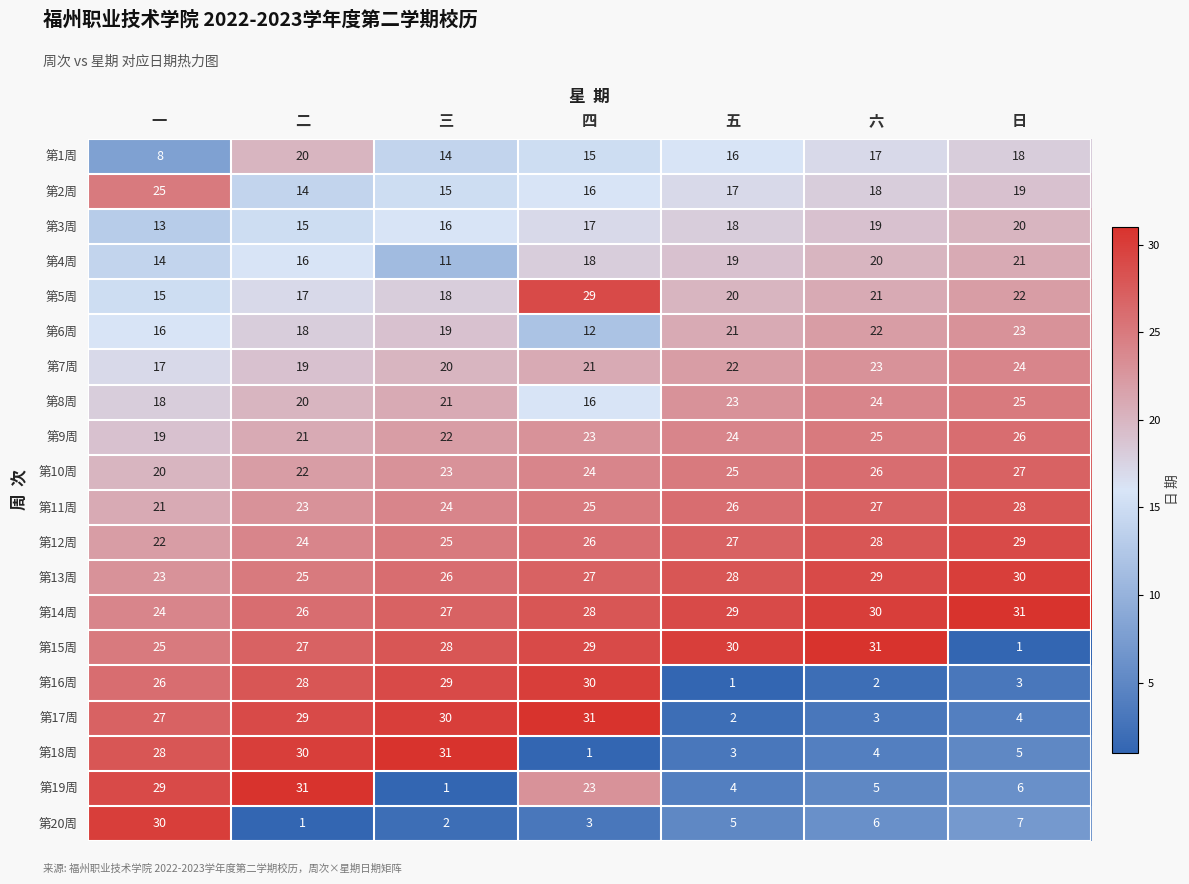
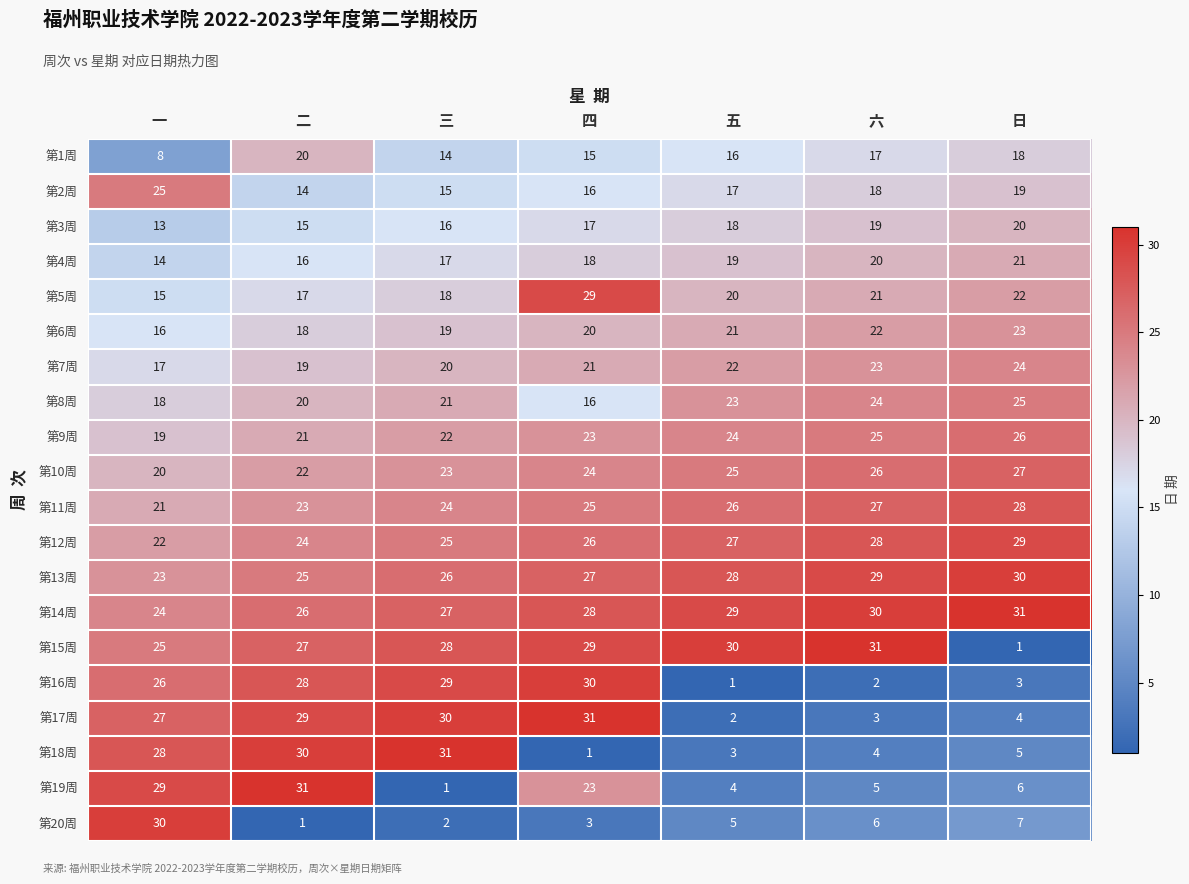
第4周, 三: 11 -> 17
第6周, 四: 12 -> 20
